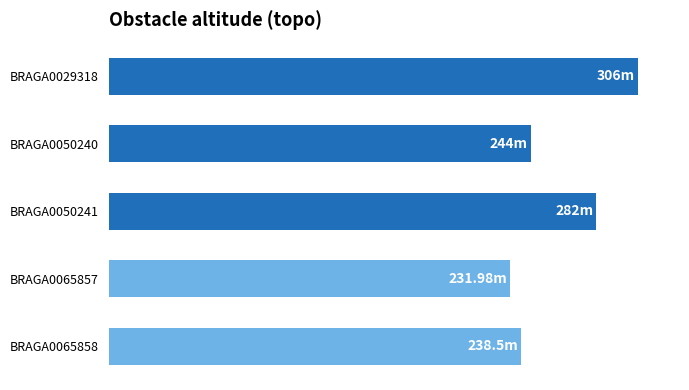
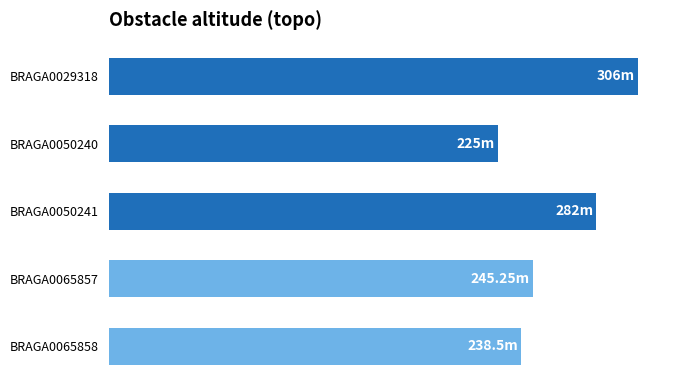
BRAGA0050240: 244m -> 225m
BRAGA0065857: 231.98m -> 245.25m
